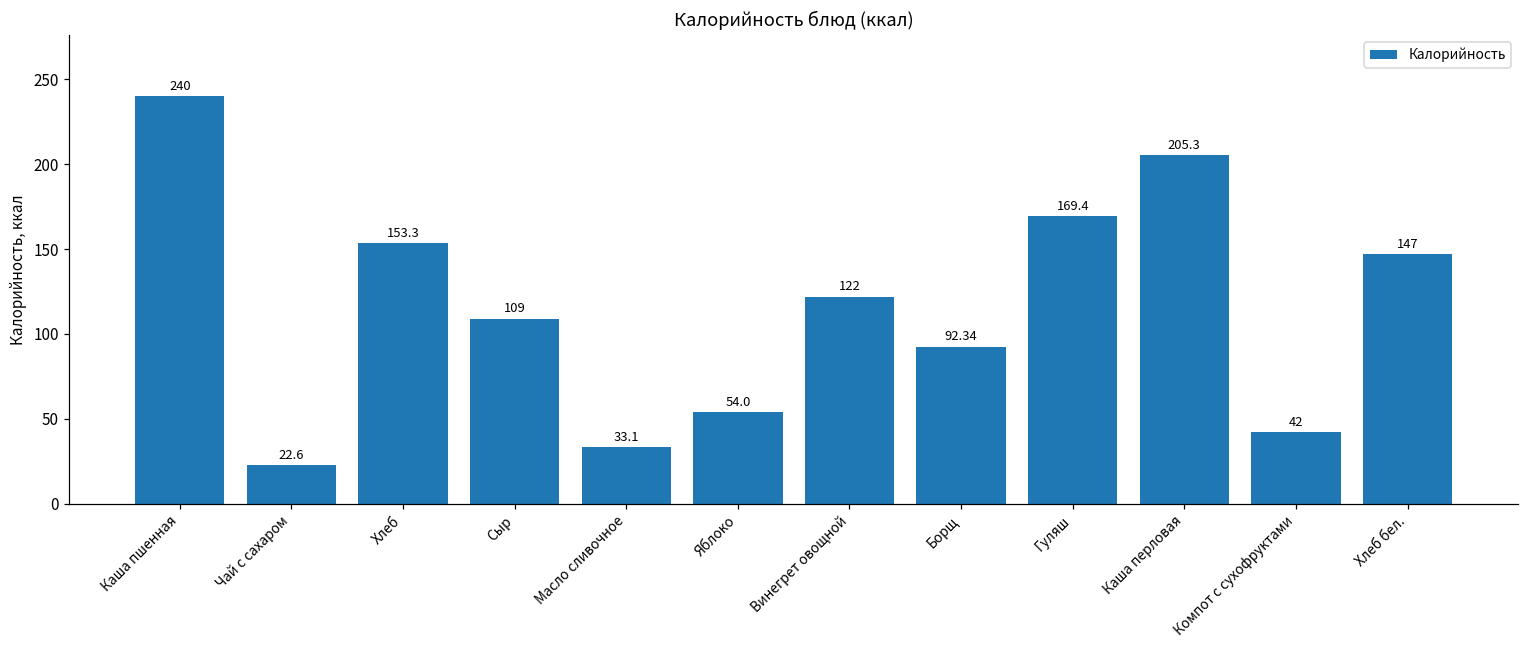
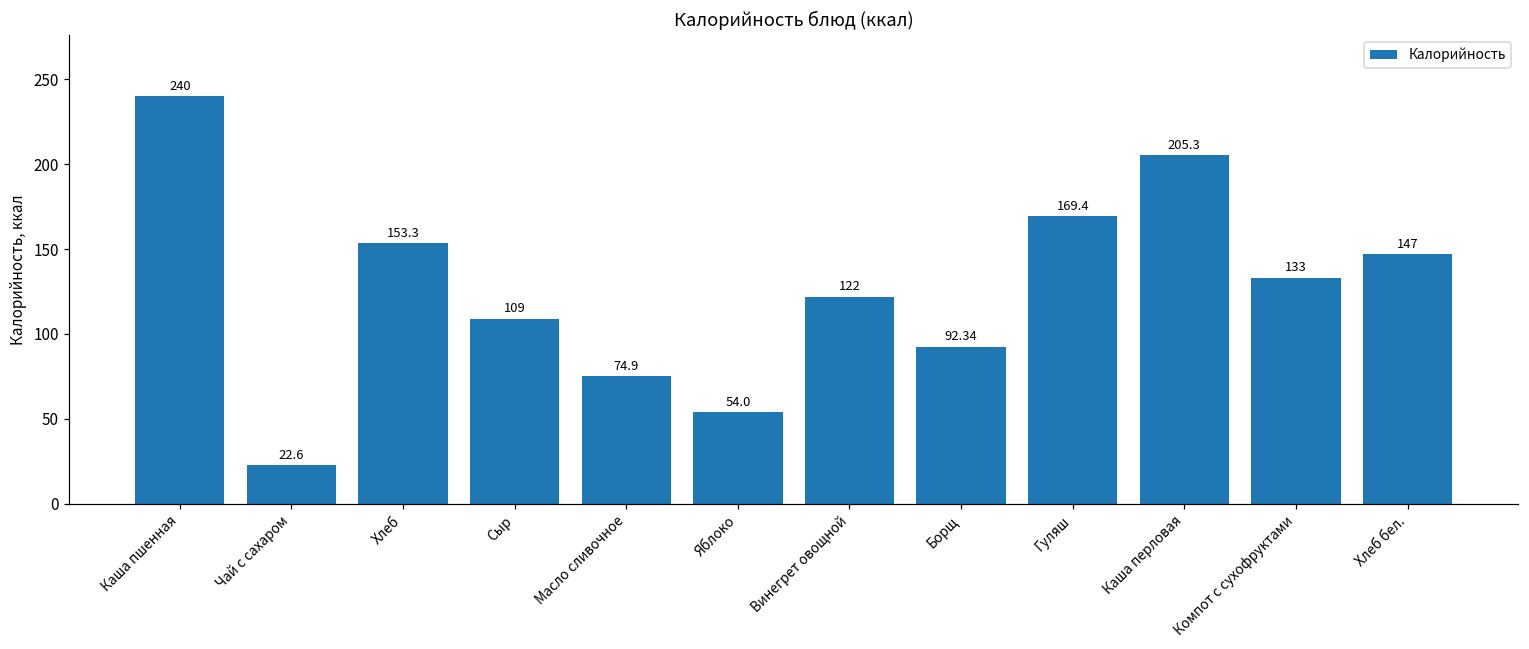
Масло сливочное: 33.1 -> 74.9
Компот с сухофруктами: 42 -> 133
